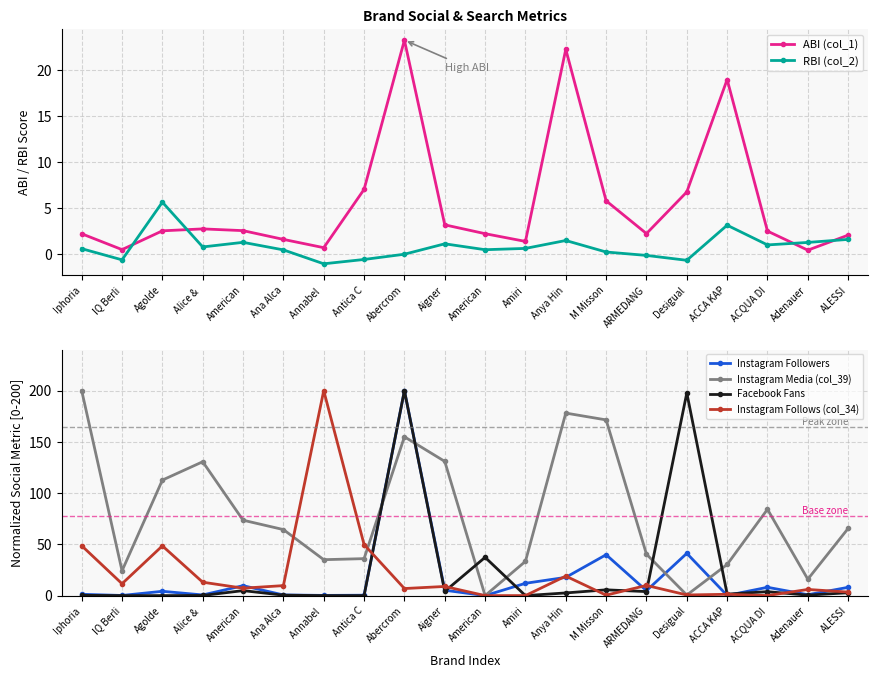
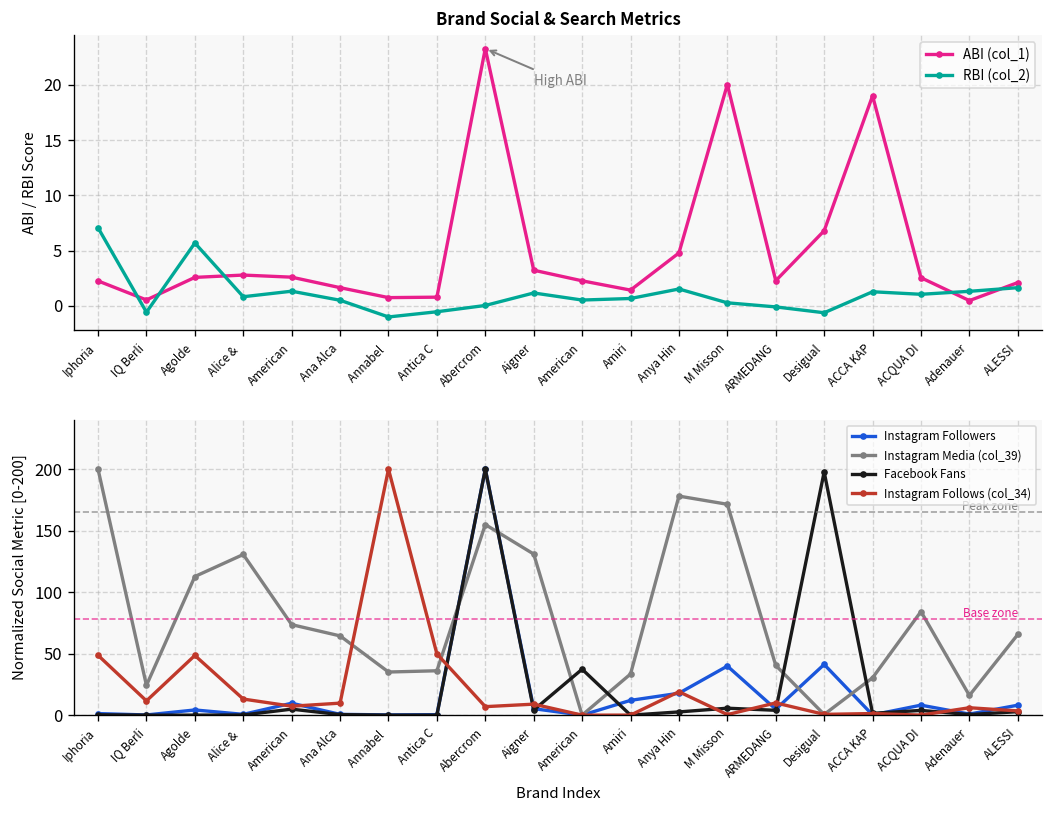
Brand Social & Search Metrics, RBI (col_2), Iphoria: 1 -> 7
Brand Social & Search Metrics, ABI (col_1), Antica C: 7 -> 1
Brand Social & Search Metrics, ABI (col_1), Anya Hin: 22 -> 5
Brand Social & Search Metrics, ABI (col_1), M Misson: 6 -> 20
Brand Social & Search Metrics, RBI (col_2), ACCA KAP: 3 -> 1
